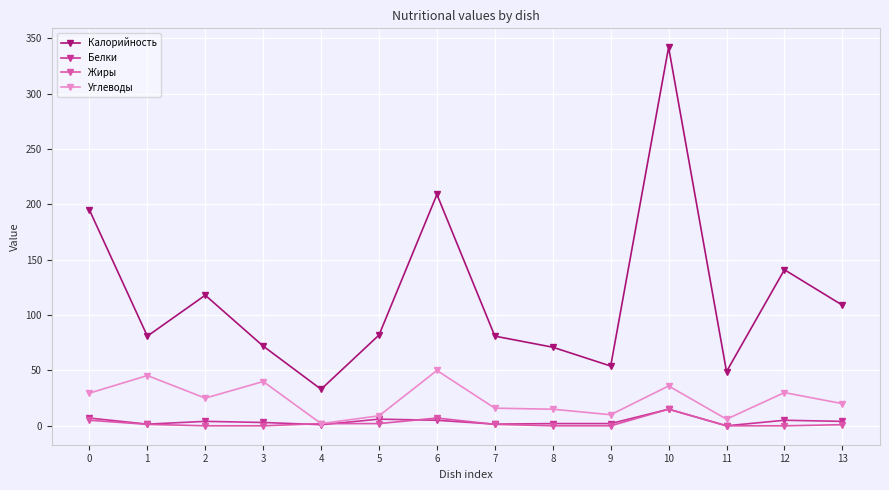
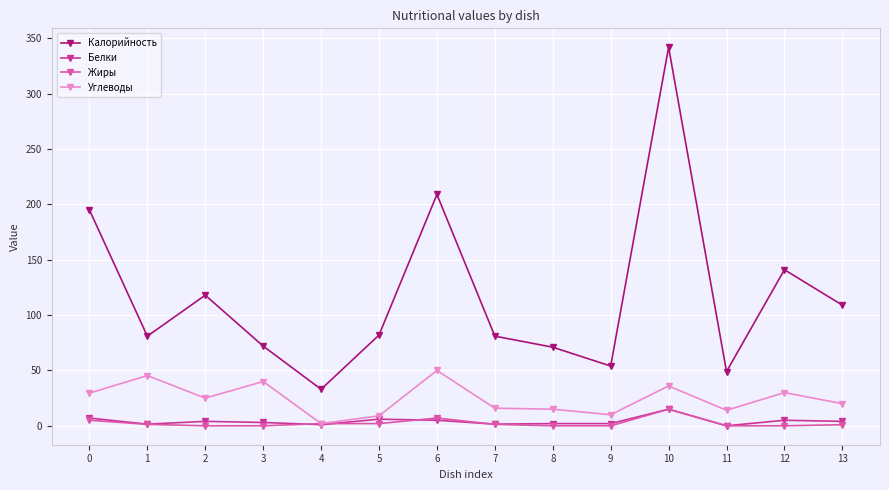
Углеводы, 11: 6 -> 14
